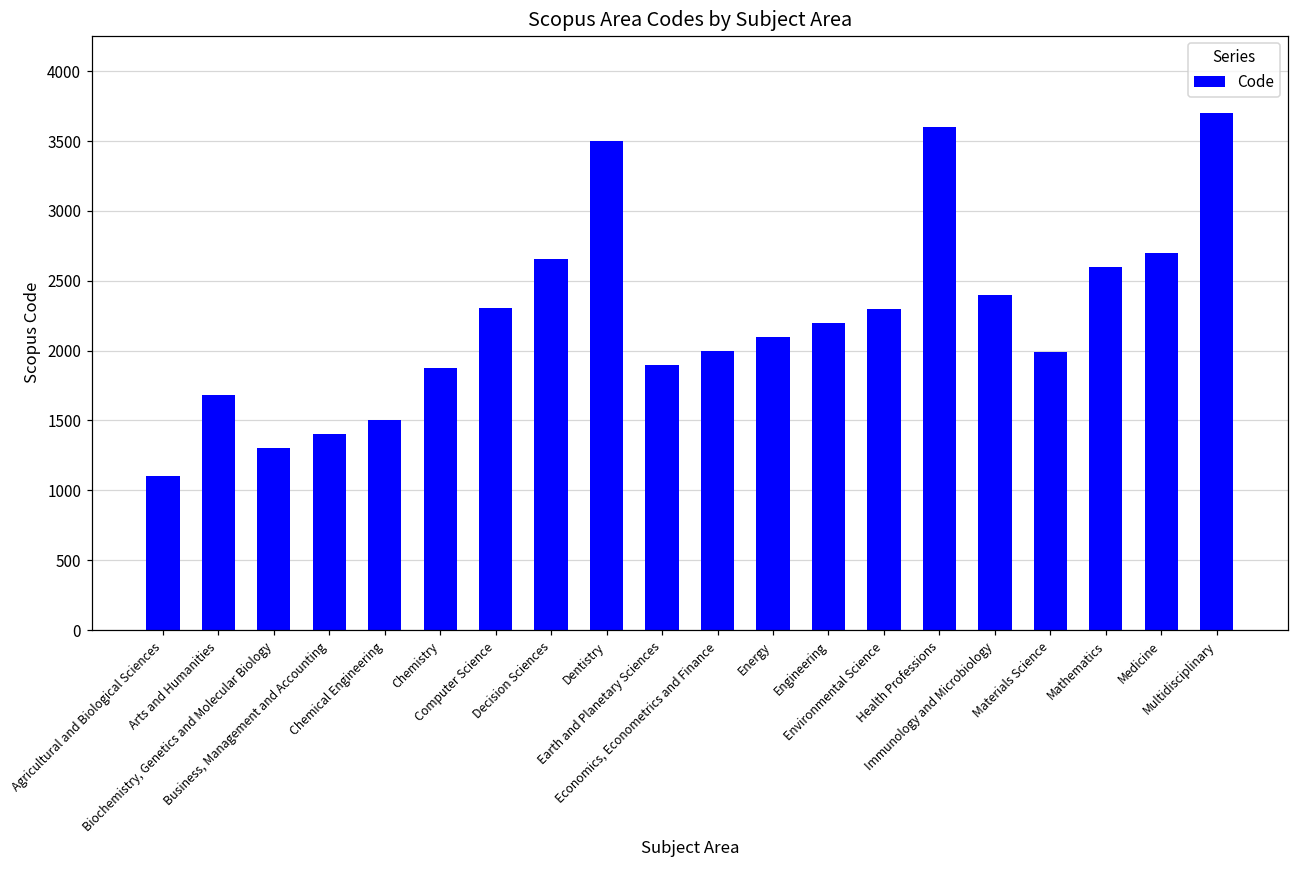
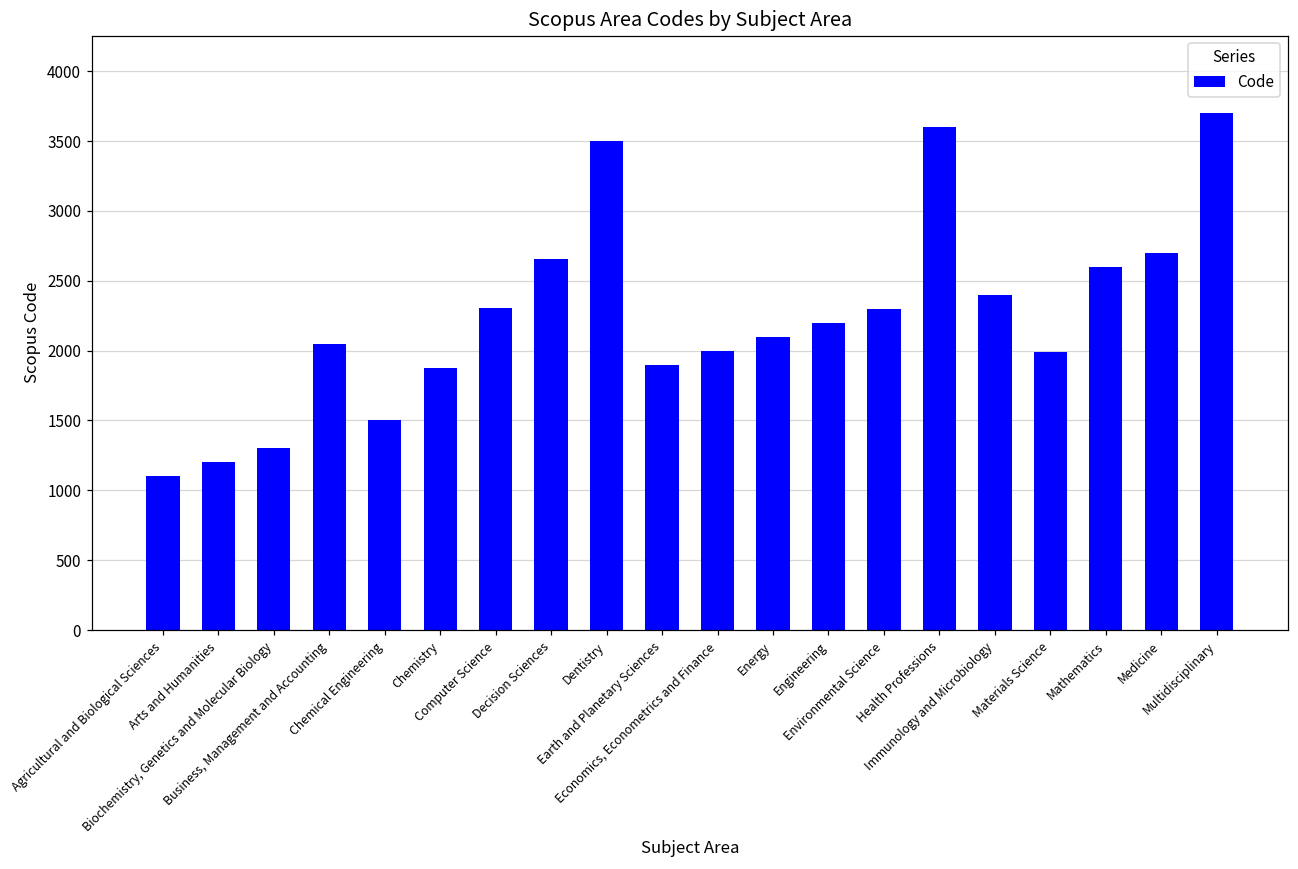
Arts and Humanities: 1680 -> 1200
Business, Management and Accounting: 1400 -> 2050
